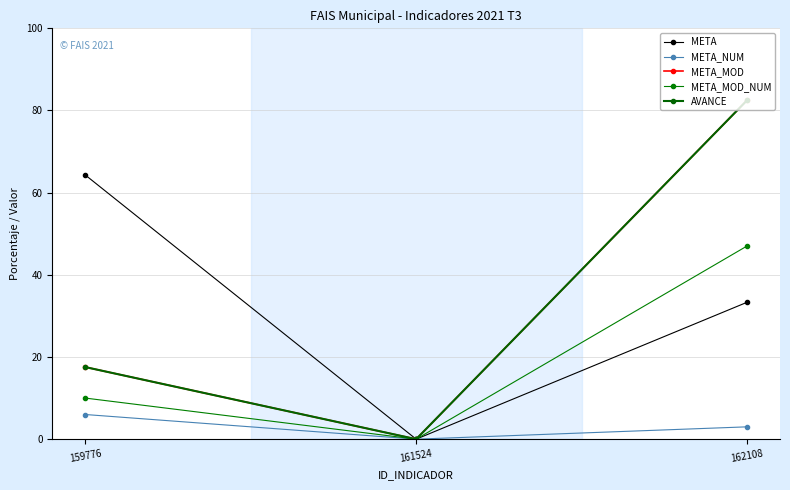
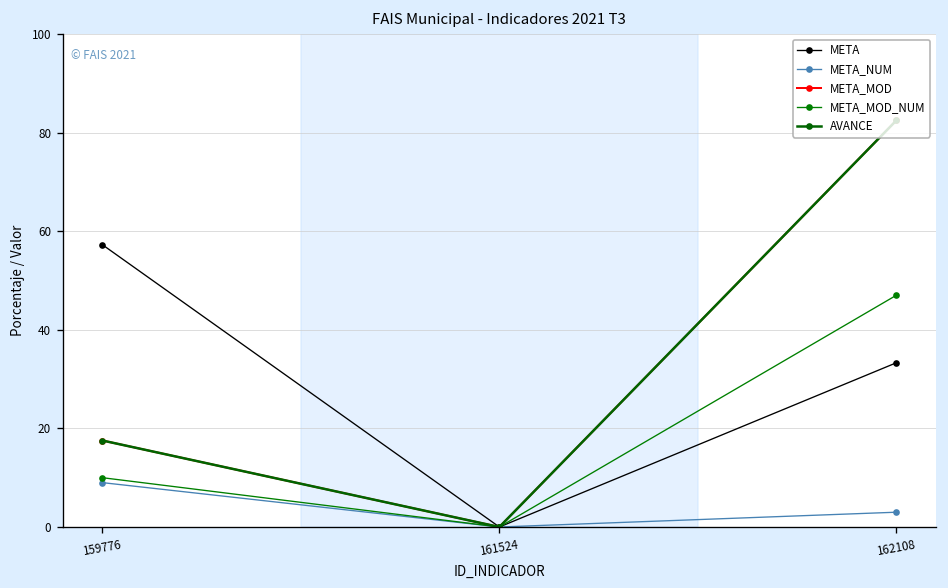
META, 159776: 64 -> 57
META_NUM, 159776: 6 -> 9
